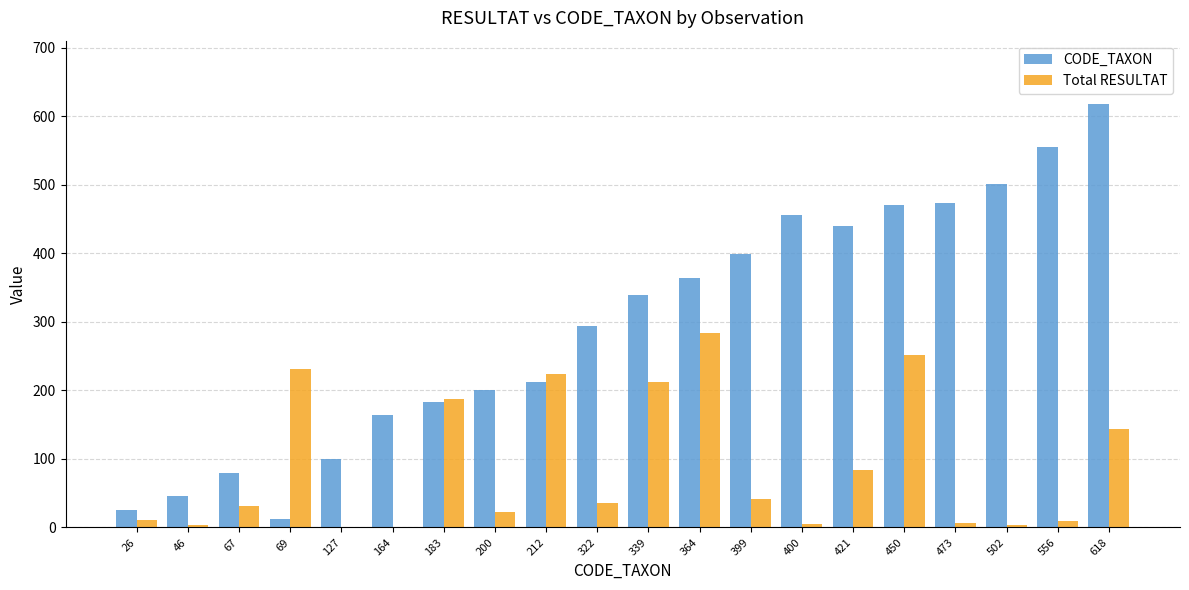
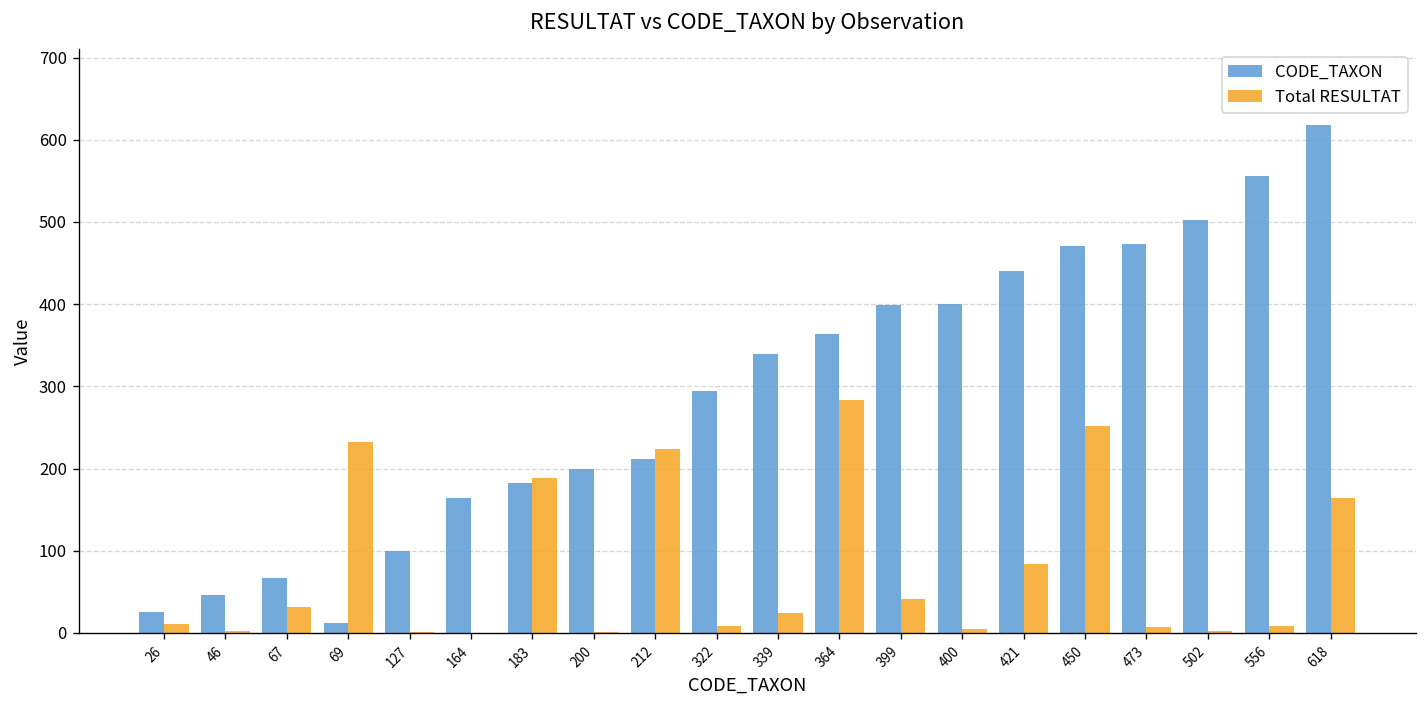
CODE_TAXON, 67: 80 -> 70
Total RESULTAT, 200: 20 -> 0
Total RESULTAT, 322: 40 -> 10
Total RESULTAT, 339: 210 -> 20
CODE_TAXON, 400: 460 -> 400
Total RESULTAT, 618: 140 -> 160
